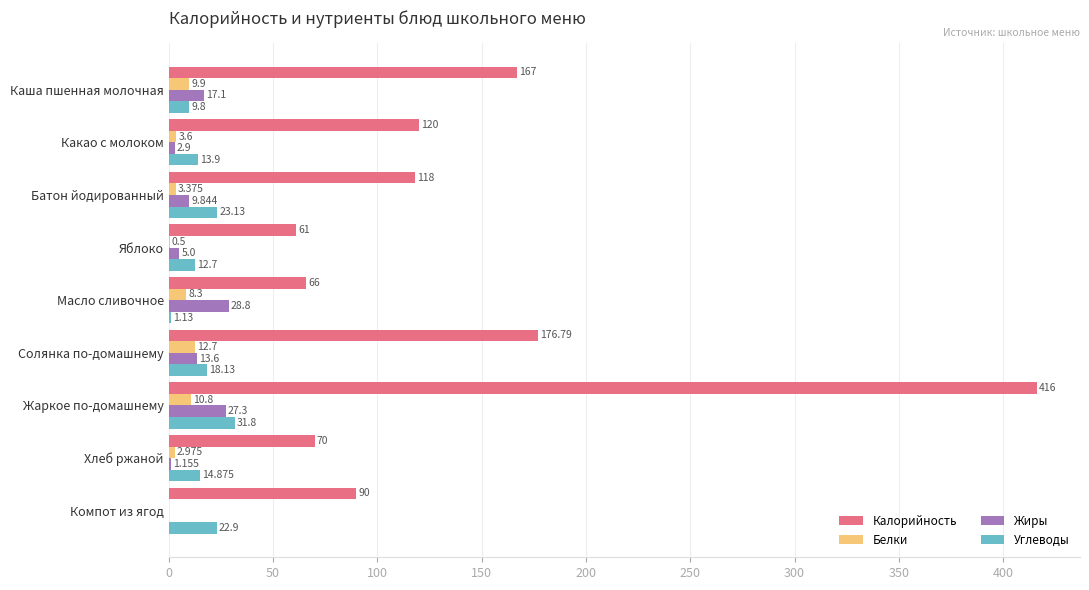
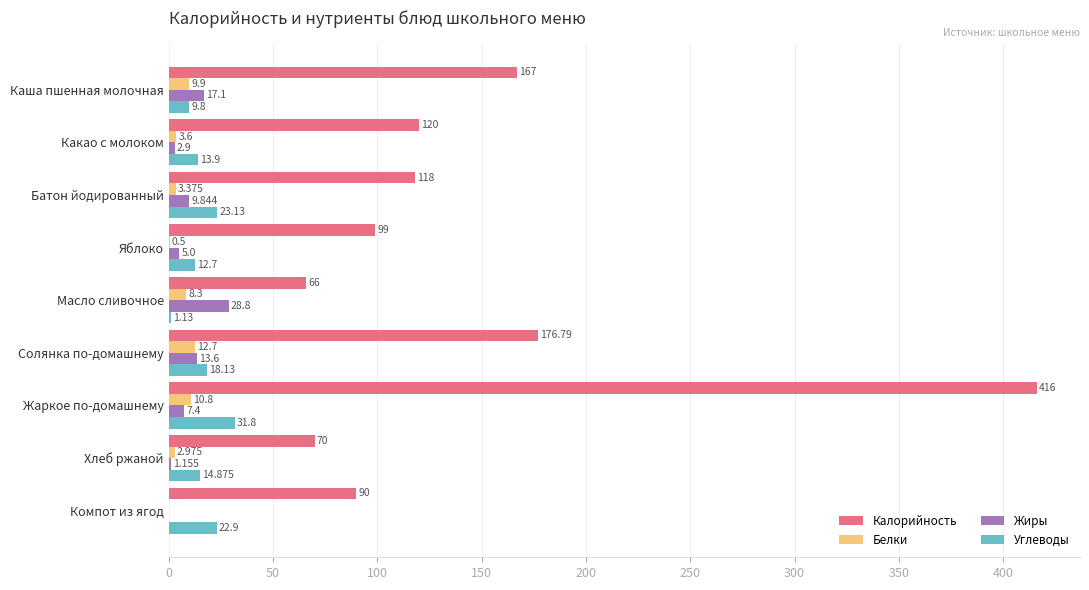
Калорийность, Яблоко: 61 -> 99
Жиры, Жаркое по-домашнему: 27.3 -> 7.4
